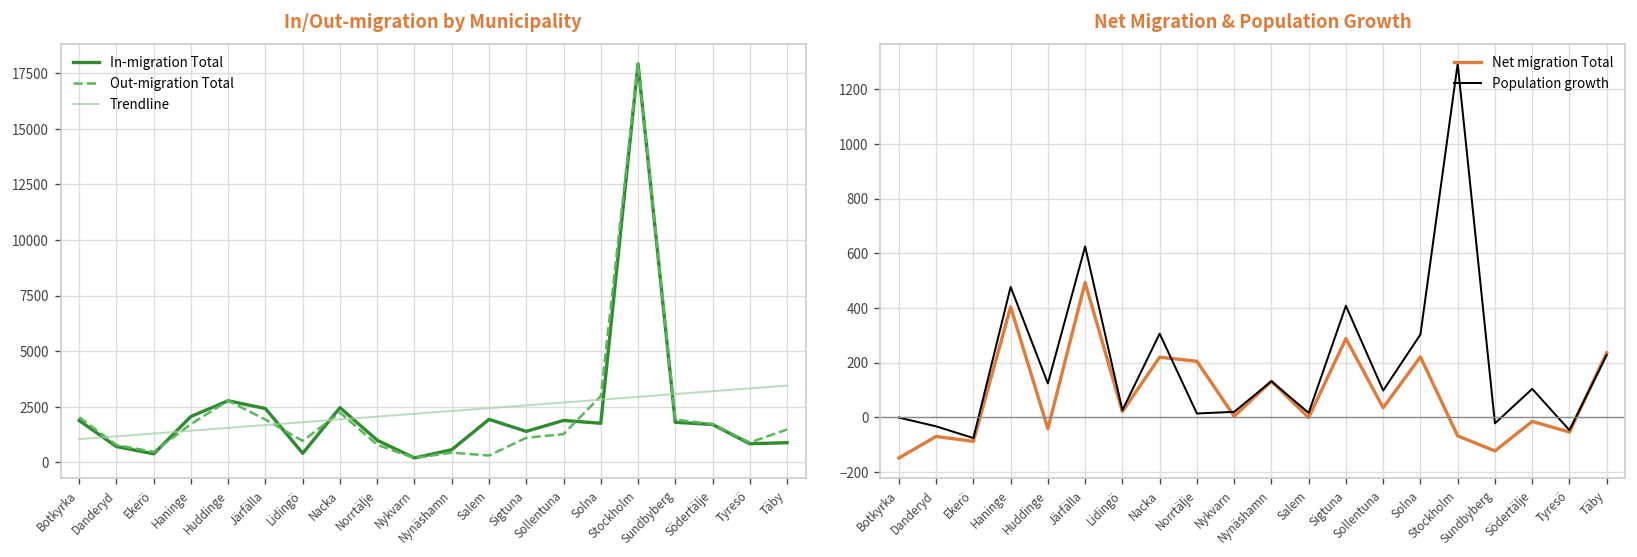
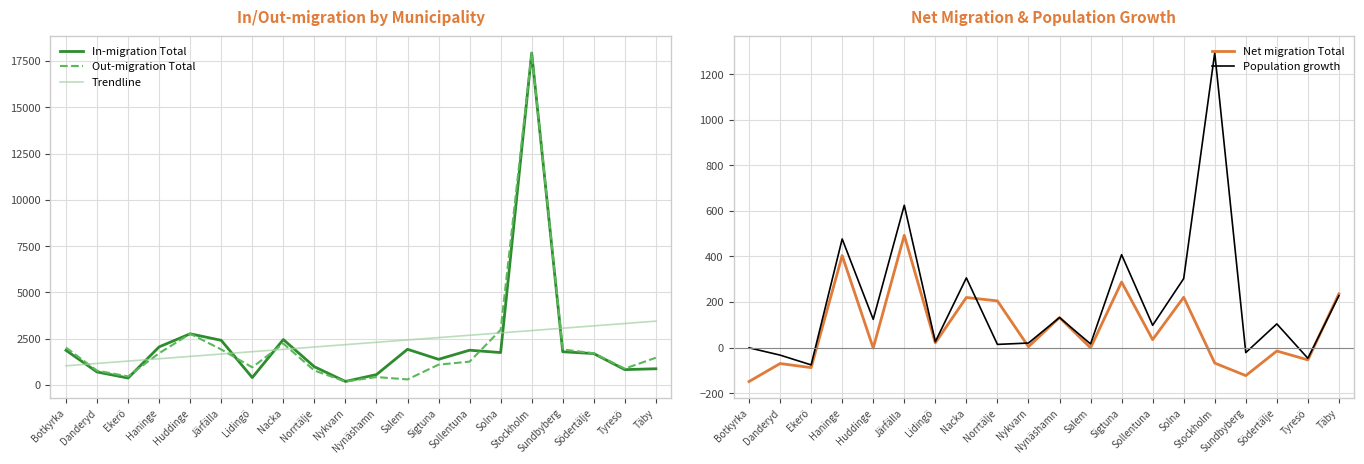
Net Migration & Population Growth, Net migration Total, Huddinge: -40 -> 0
